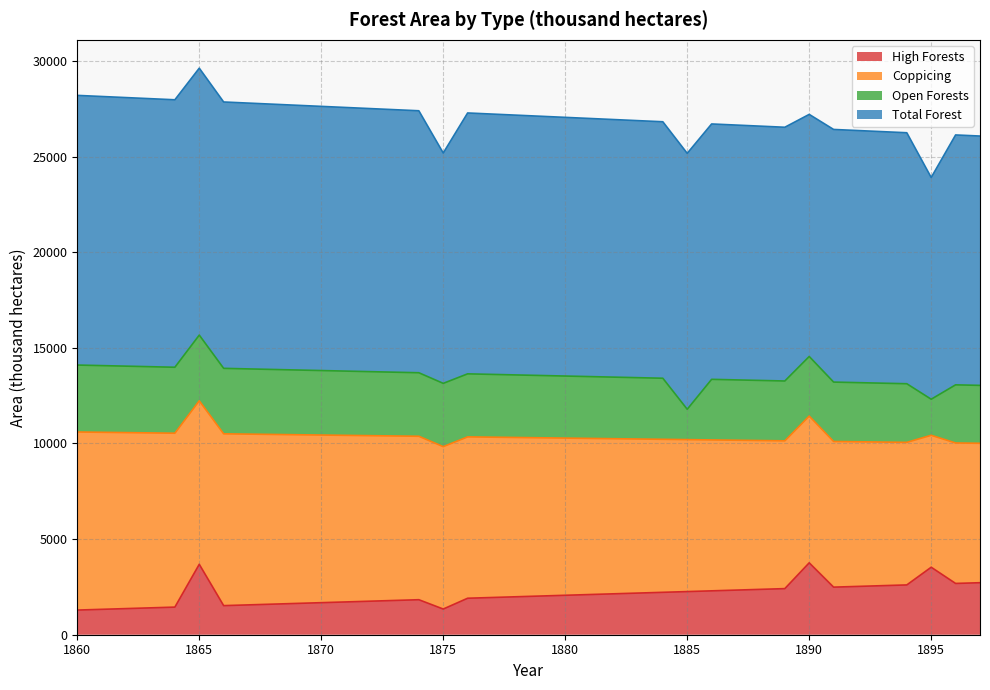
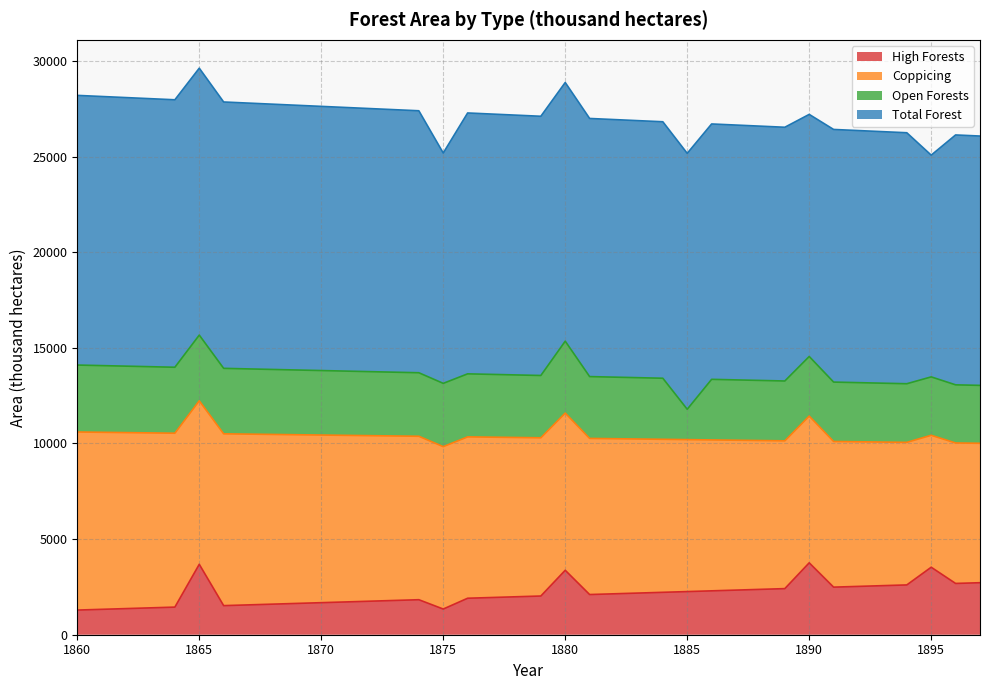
High Forests, 1880: 2100 -> 3400
Open Forests, 1880: 3200 -> 3800
Open Forests, 1895: 1900 -> 3100
